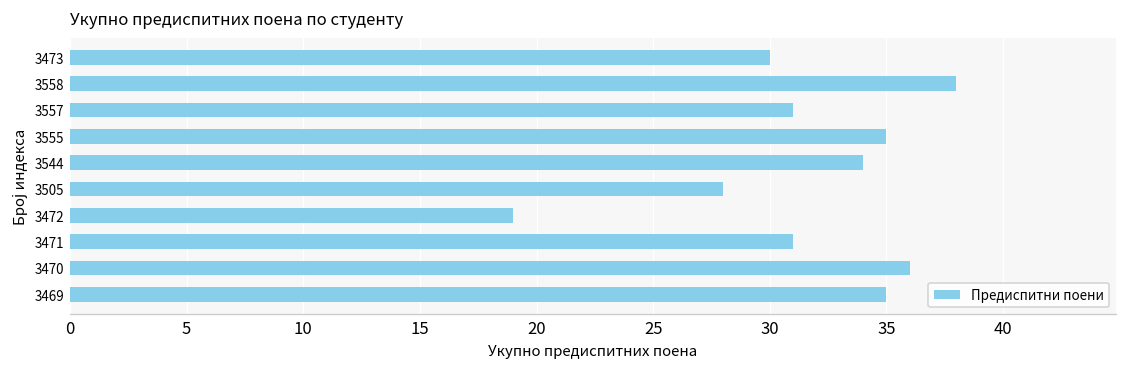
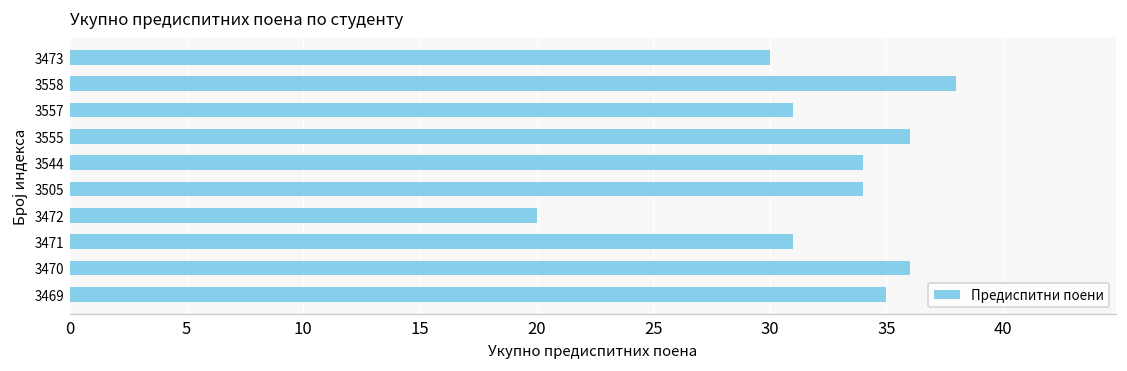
3555: 35 -> 36
3505: 28 -> 34
3472: 19 -> 20
